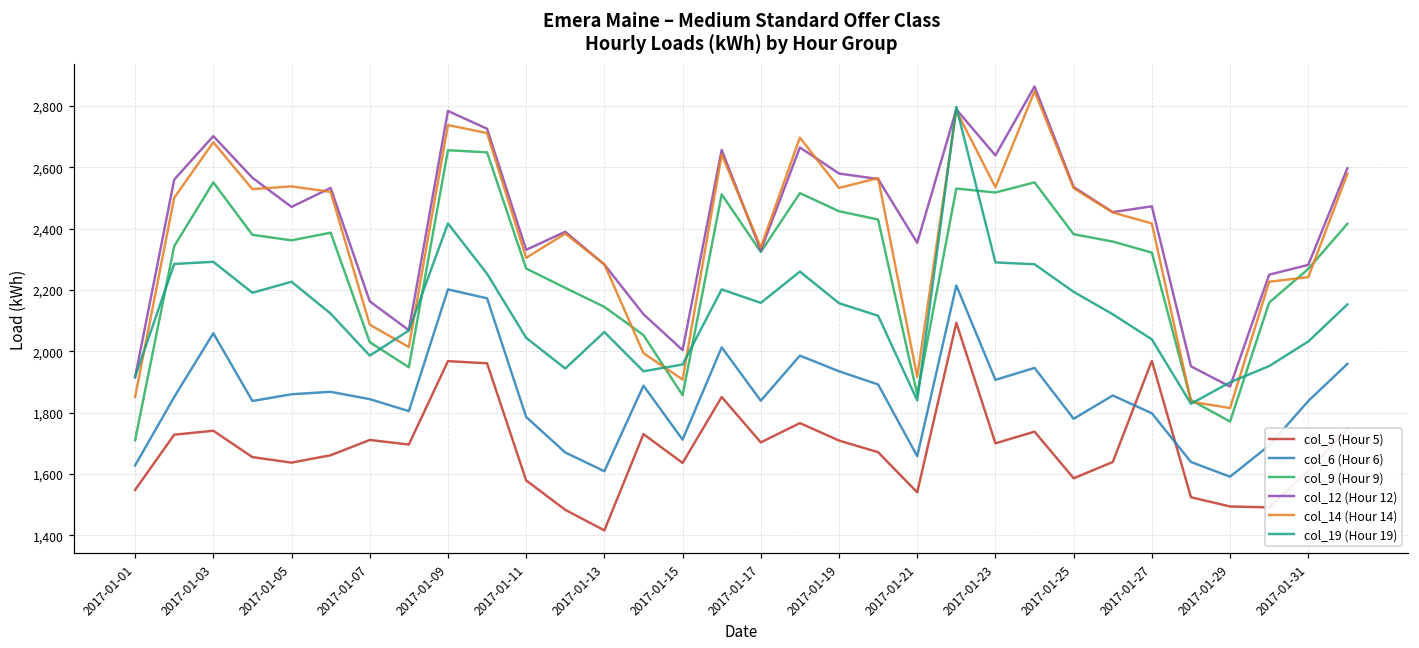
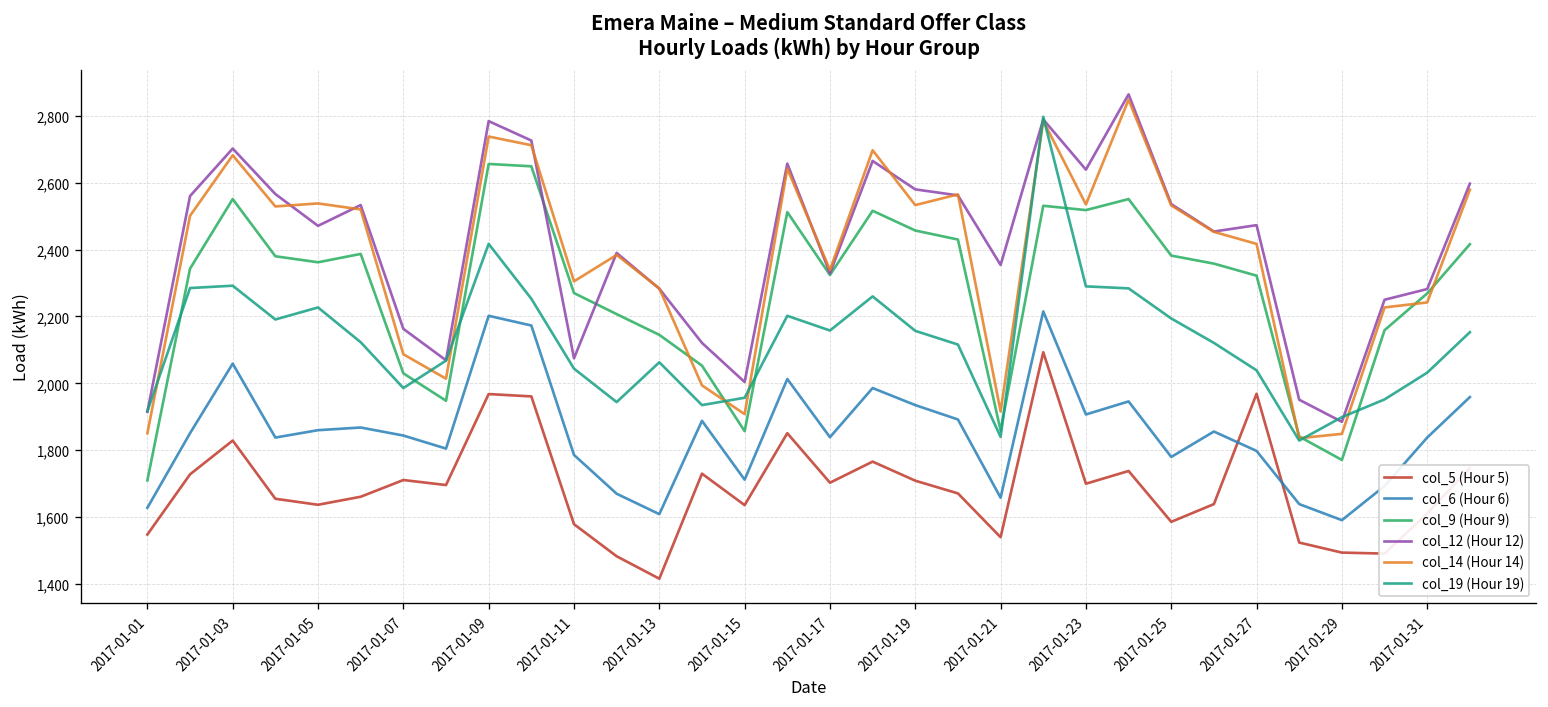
col_5 (Hour 5), 2017-01-03: 1,740 -> 1,830
col_12 (Hour 12), 2017-01-11: 2,330 -> 2,080
col_14 (Hour 14), 2017-01-29: 1,820 -> 1,850
